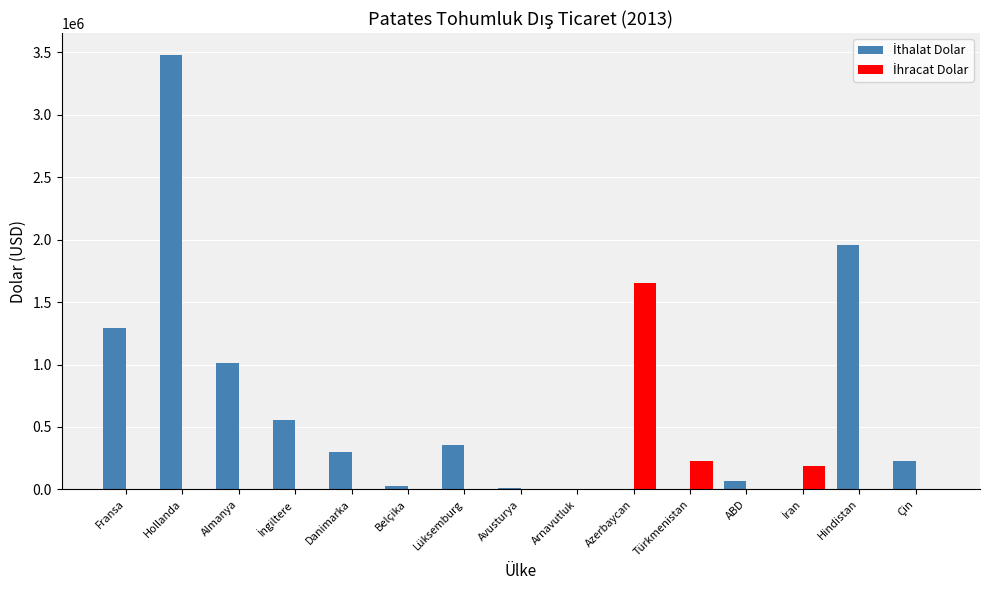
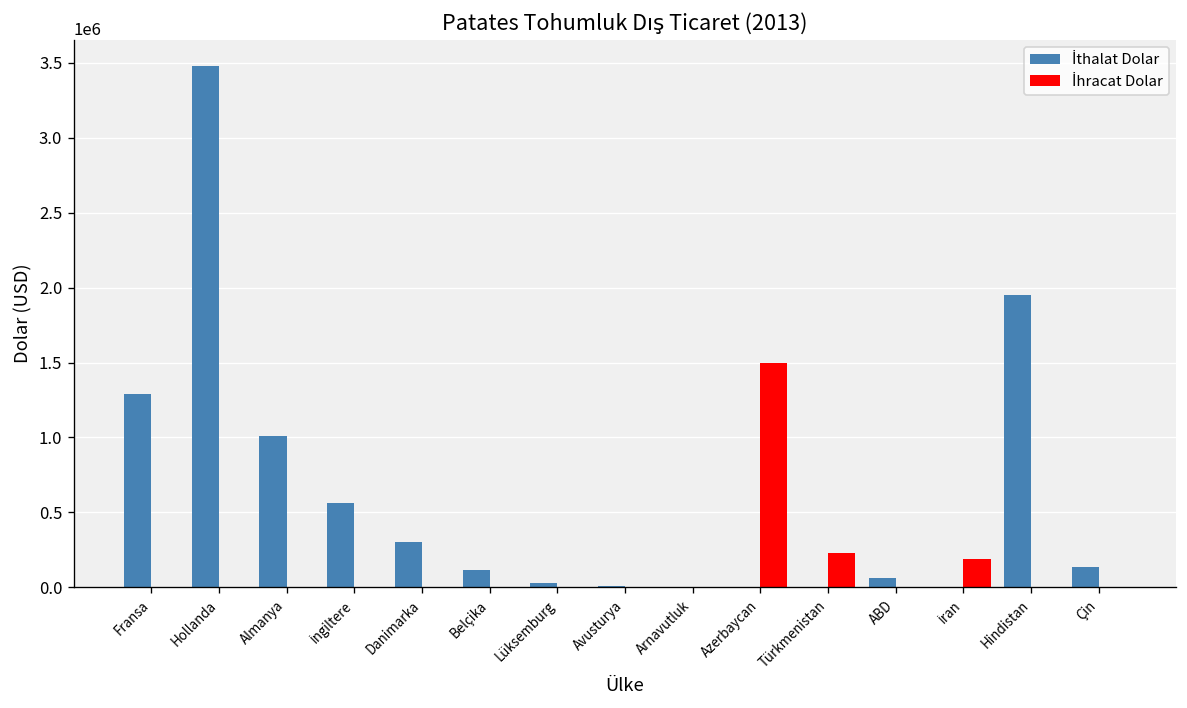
İthalat Dolar, Belçika: 30000 -> 120000
İthalat Dolar, Lüksemburg: 350000 -> 30000
İhracat Dolar, Azerbaycan: 1650000 -> 1500000
İthalat Dolar, Çin: 230000 -> 140000
